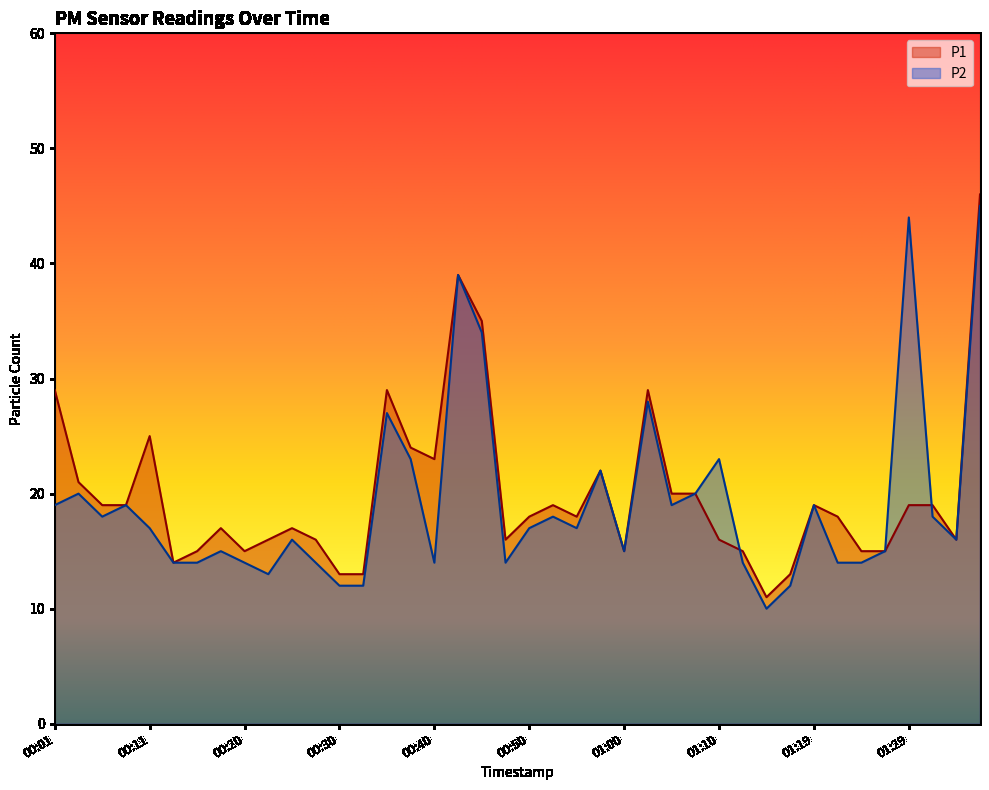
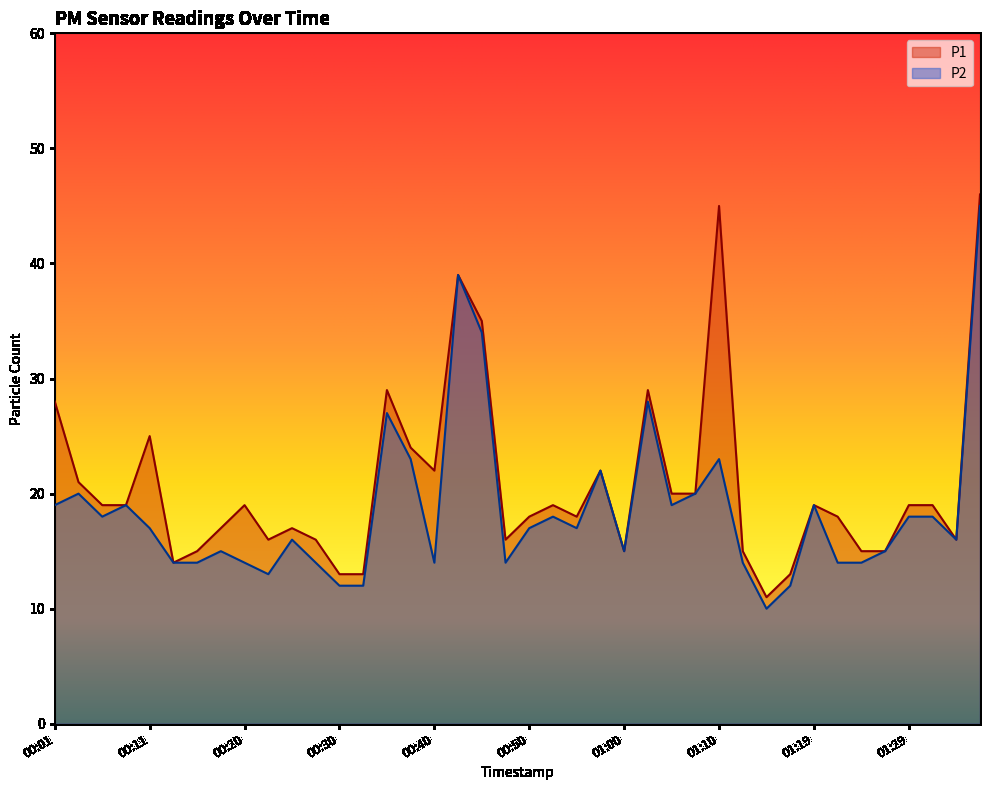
P1, 00:01: 29 -> 28
P1, 00:20: 15 -> 19
P1, 00:40: 23 -> 22
P1, 01:10: 16 -> 45
P2, 01:29: 44 -> 18
